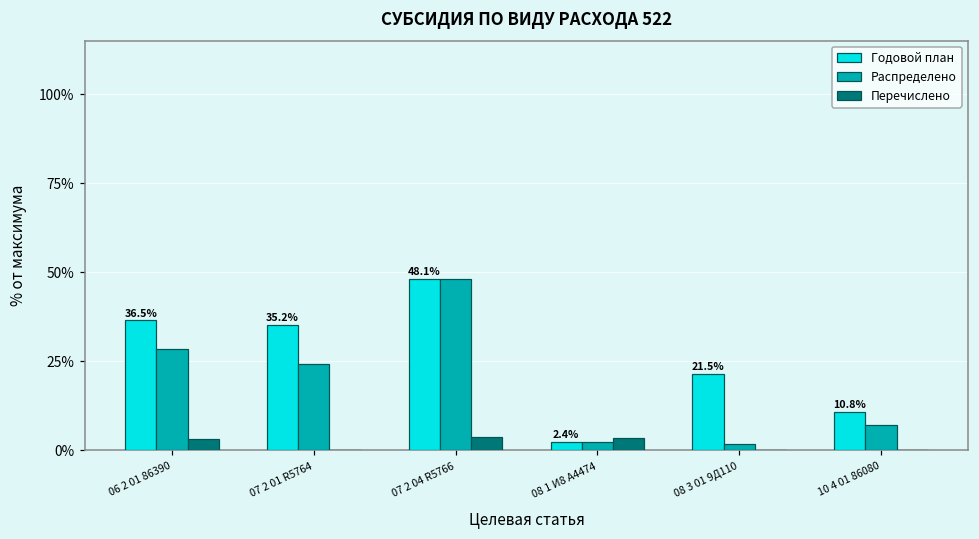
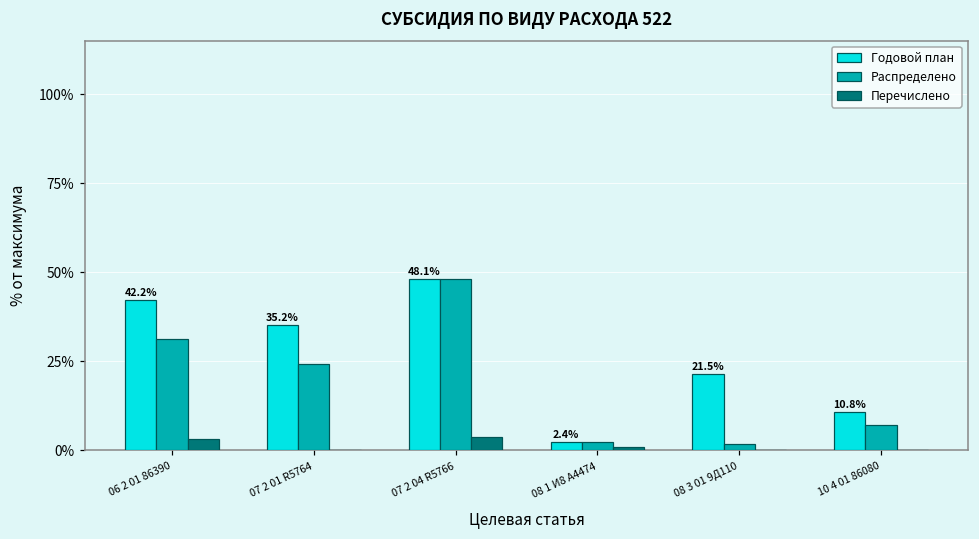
Годовой план, 06 2 01 86390: 36.5% -> 42.2%
Распределено, 06 2 01 86390: 29% -> 31%
Перечислено, 08 1 И8 А4474: 3% -> 1%
